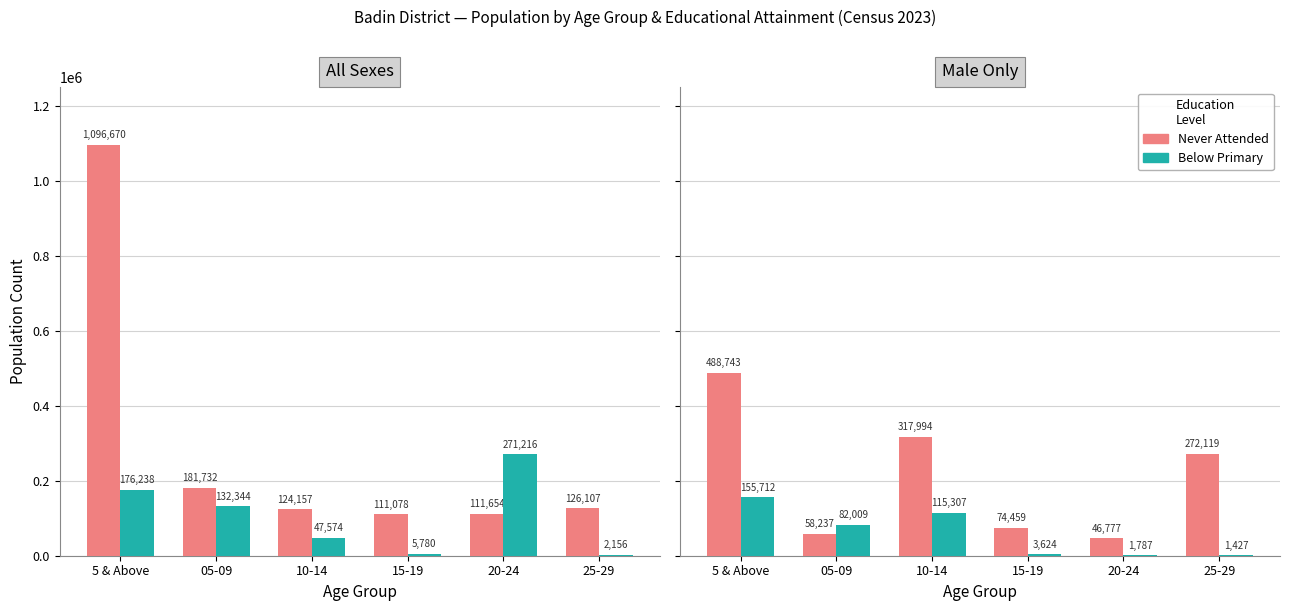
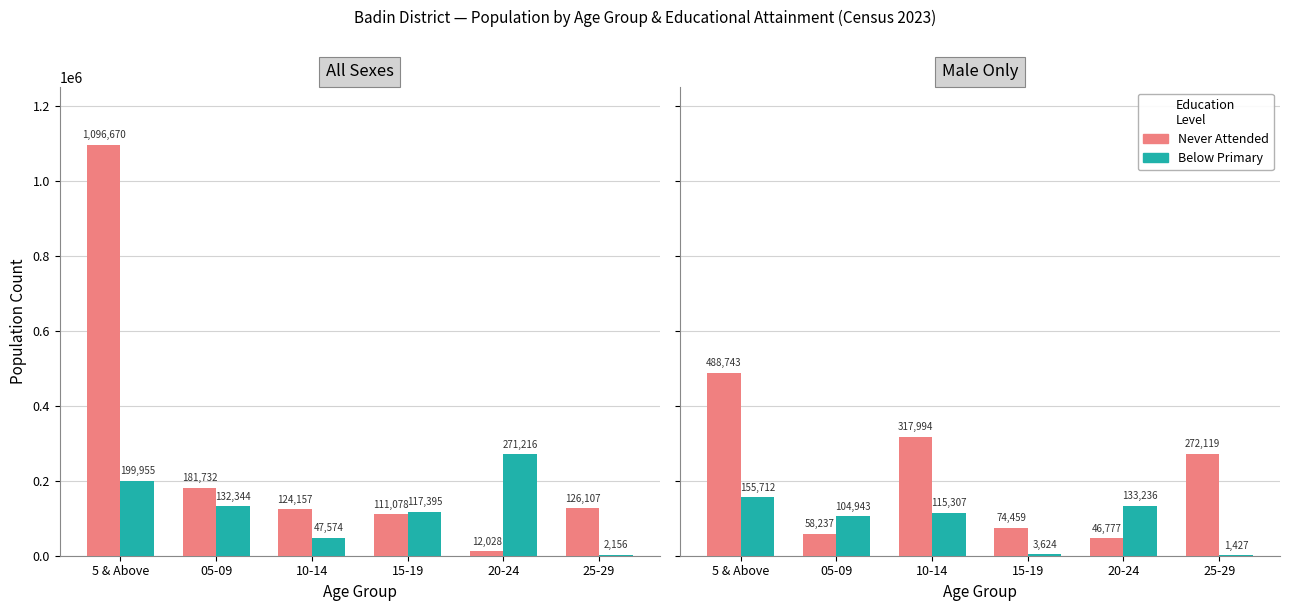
All Sexes, Below Primary, 5 & Above: 176,238 -> 199,955
All Sexes, Below Primary, 15-19: 5,780 -> 117,395
All Sexes, Never Attended, 20-24: 111,654 -> 12,028
Male Only, Below Primary, 05-09: 82,009 -> 104,943
Male Only, Below Primary, 20-24: 1,787 -> 133,236
